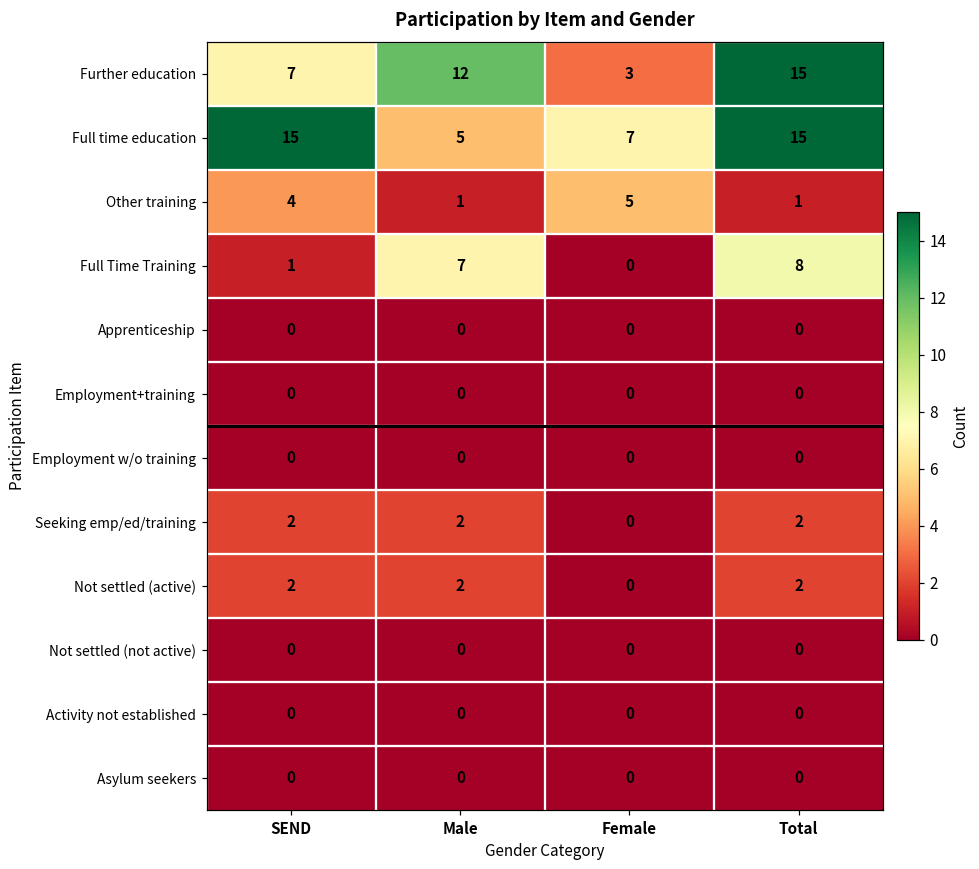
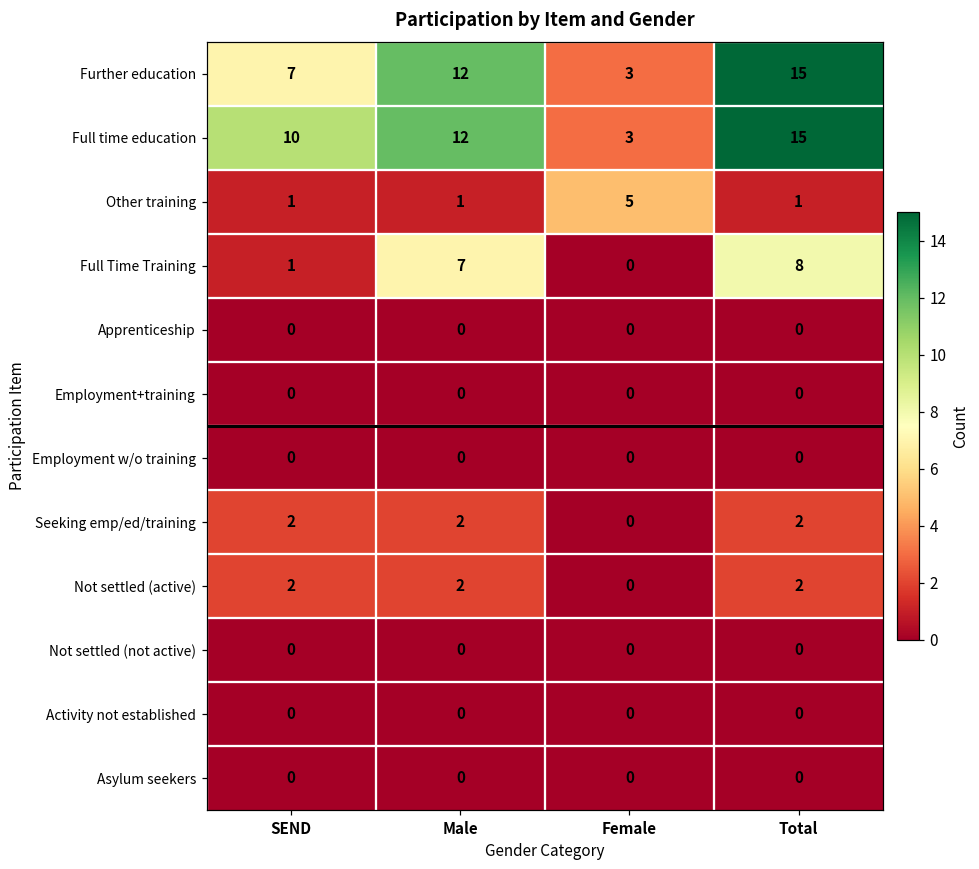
Full time education, SEND: 15 -> 10
Full time education, Male: 5 -> 12
Full time education, Female: 7 -> 3
Other training, SEND: 4 -> 1
